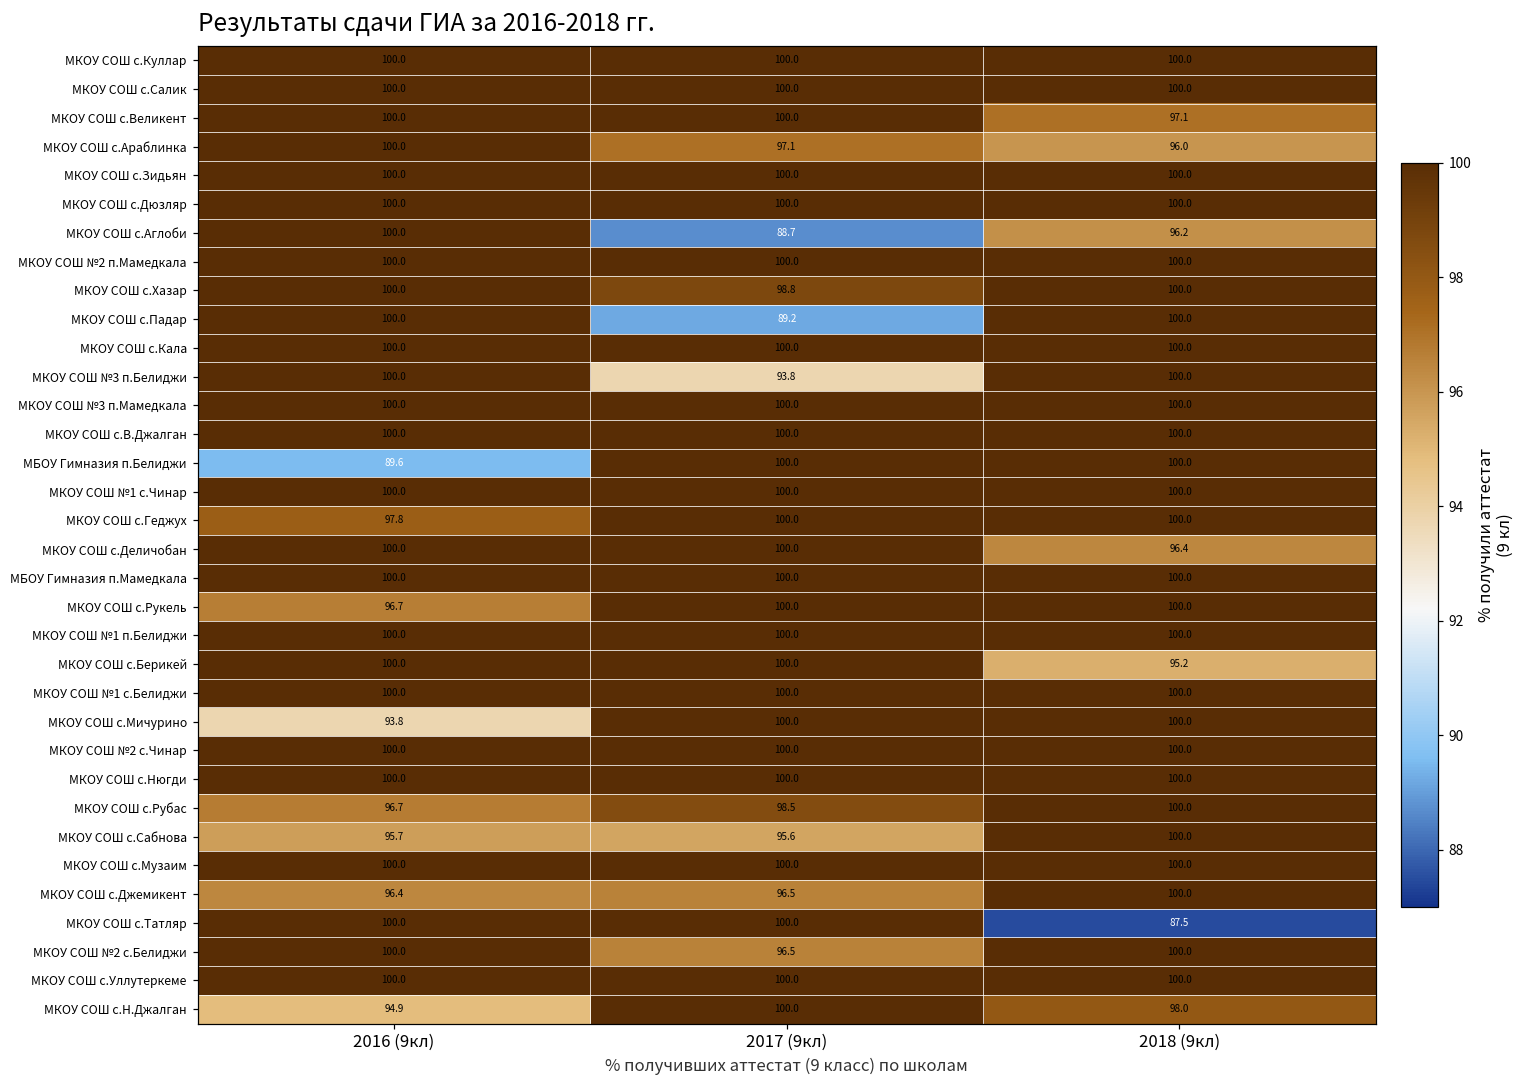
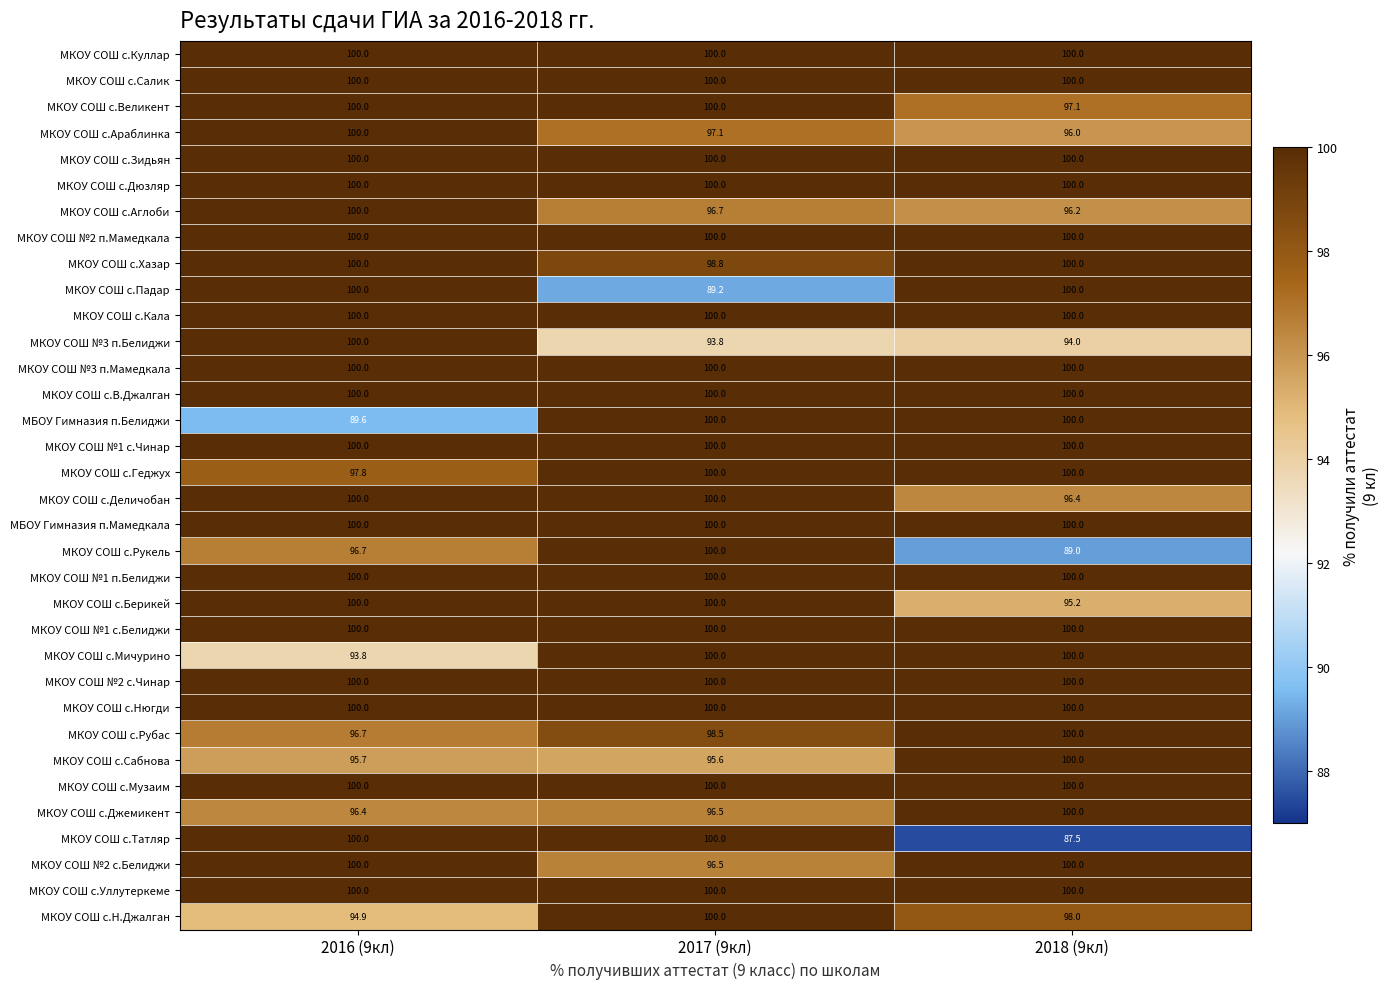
МКОУ СОШ с.Аглоби, 2017 (9кл): 88.7 -> 96.7
МКОУ СОШ №3 п.Белиджи, 2018 (9кл): 100.0 -> 94.0
МКОУ СОШ с.Рукель, 2018 (9кл): 100.0 -> 89.0
